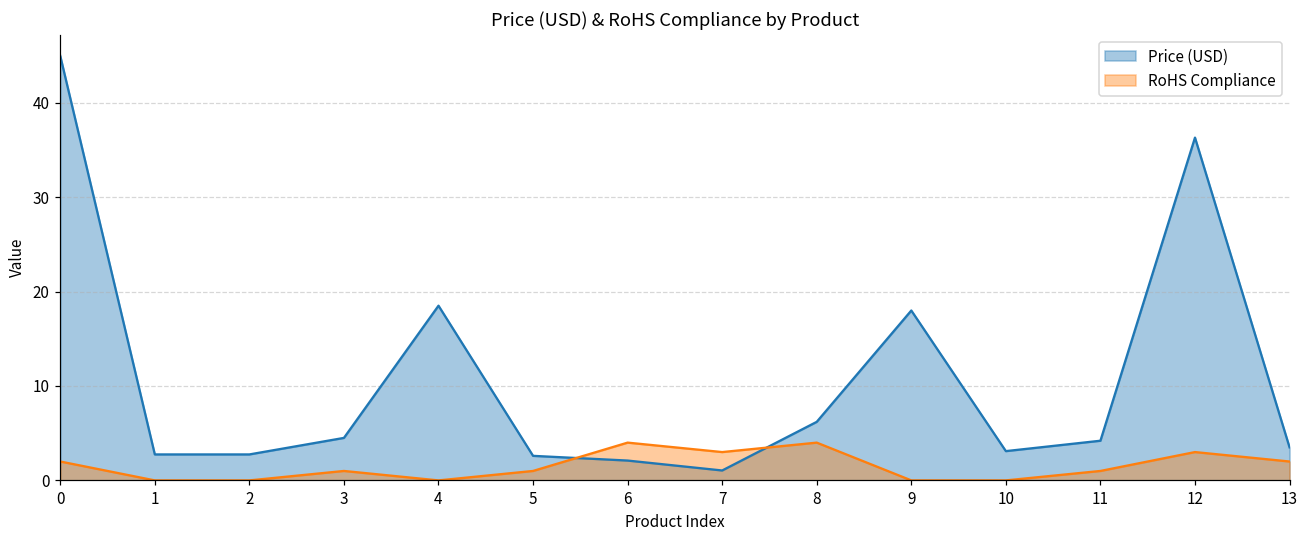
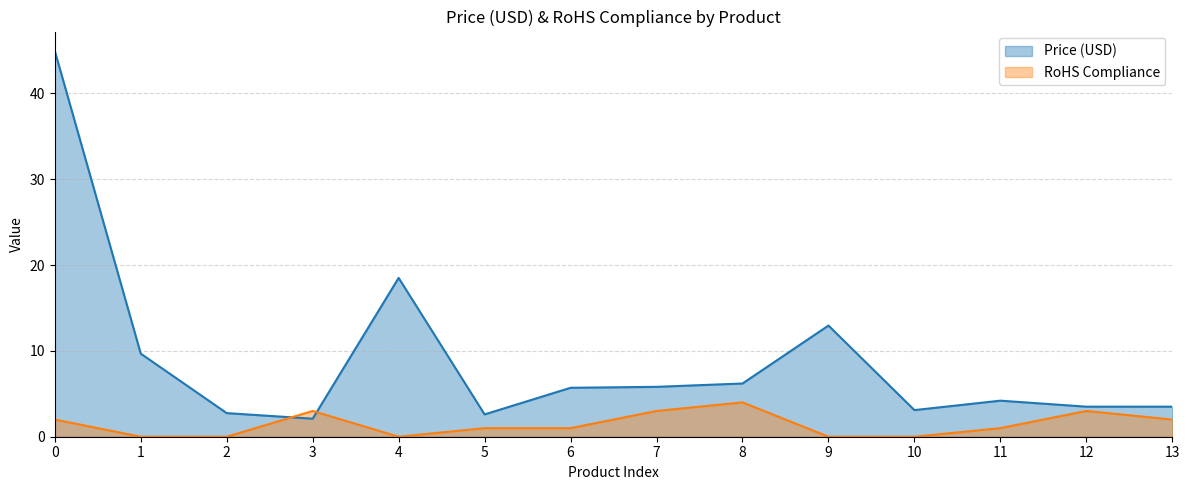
Price (USD), 1: 3 -> 10
Price (USD), 3: 5 -> 2
RoHS Compliance, 3: 1 -> 3
Price (USD), 6: 2 -> 6
RoHS Compliance, 6: 4 -> 1
Price (USD), 7: 1 -> 6
Price (USD), 9: 18 -> 13
Price (USD), 12: 36 -> 4
